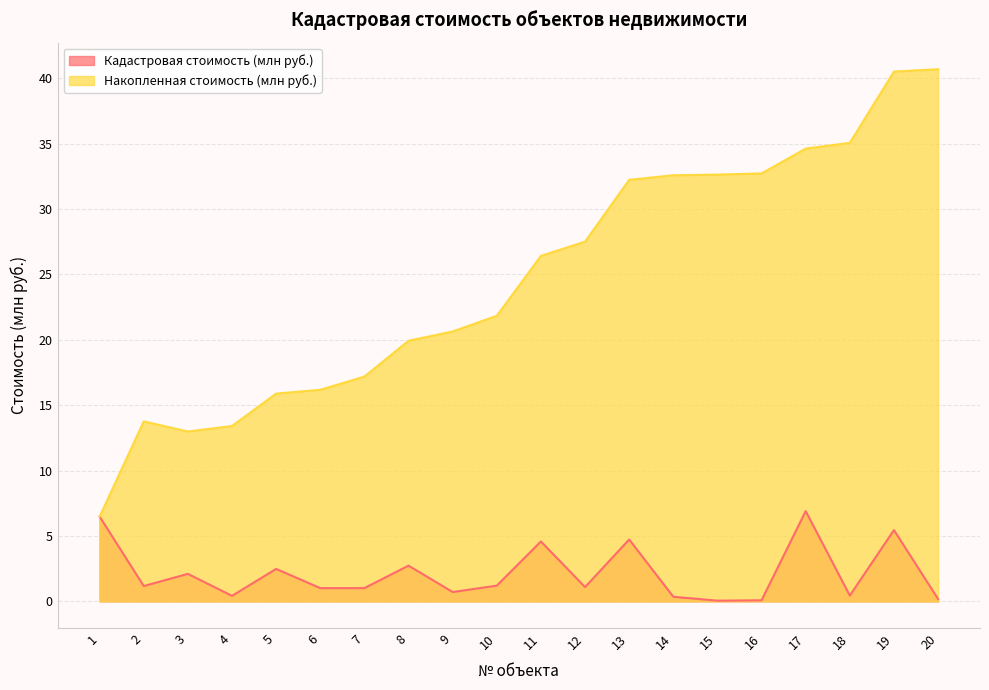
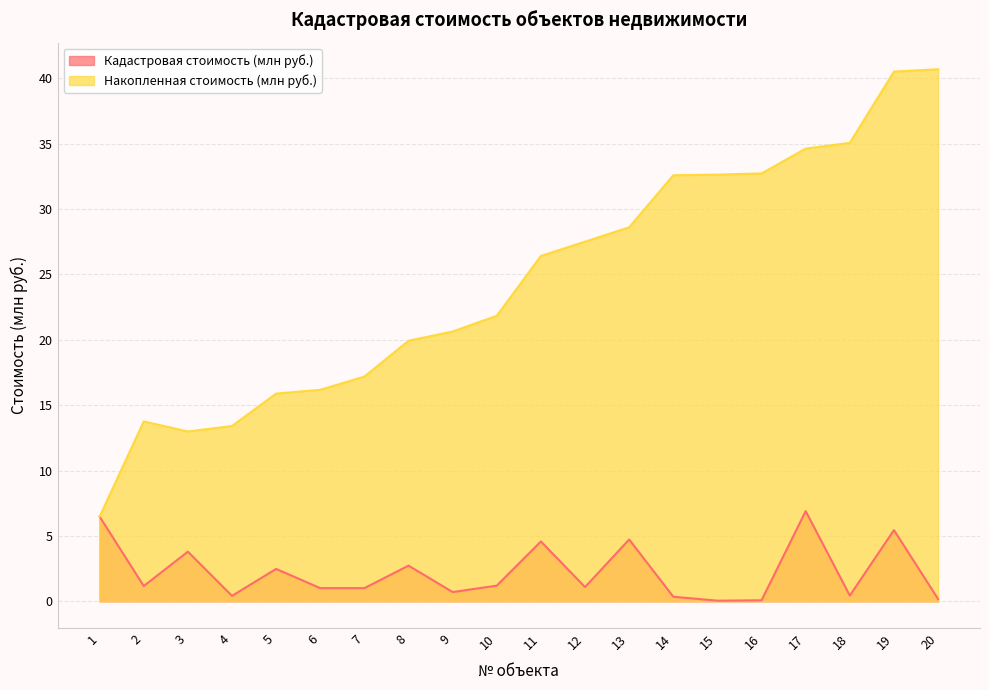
Кадастровая стоимость (млн руб.), 3: 2.1 -> 3.8
Накопленная стоимость (млн руб.), 13: 32.2 -> 28.6
